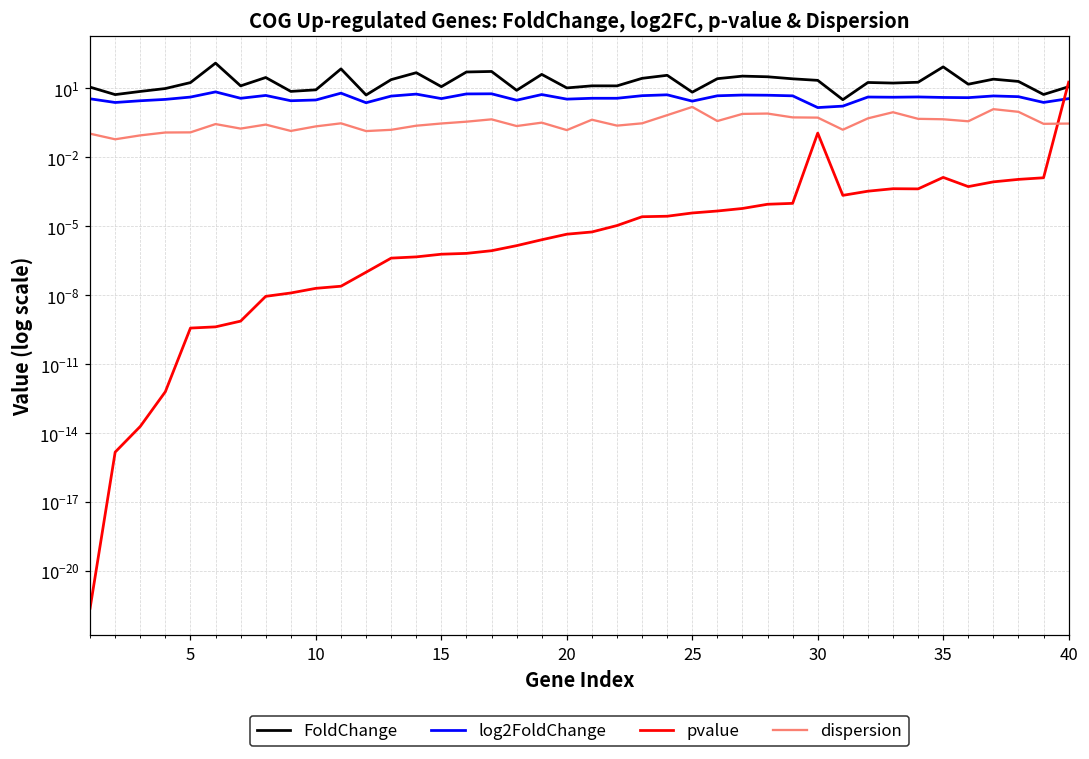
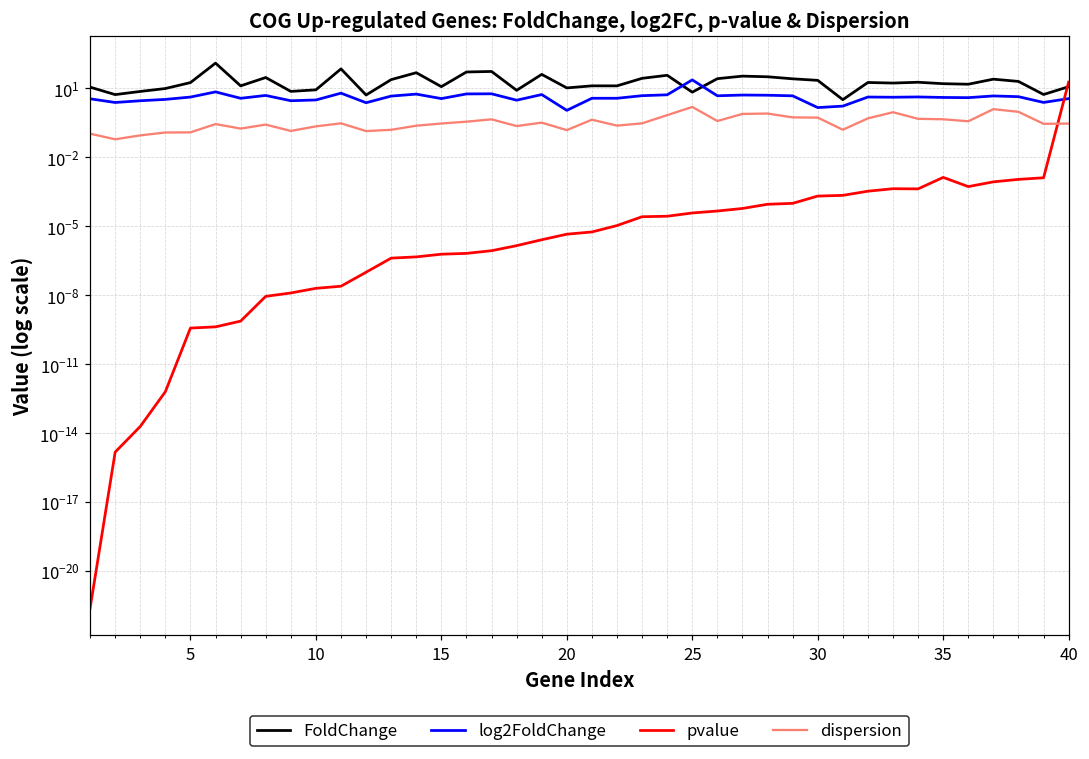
log2FoldChange, 20: 3 -> 1
log2FoldChange, 25: 3 -> 20
pvalue, 30: 0.1 -> 0.0002
FoldChange, 35: 90 -> 20
